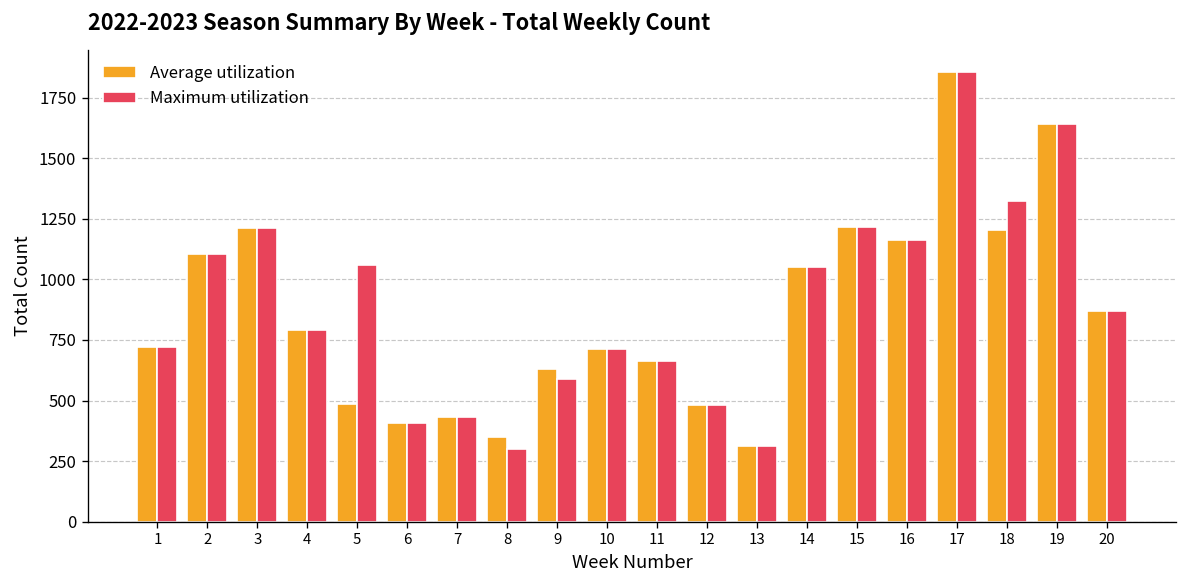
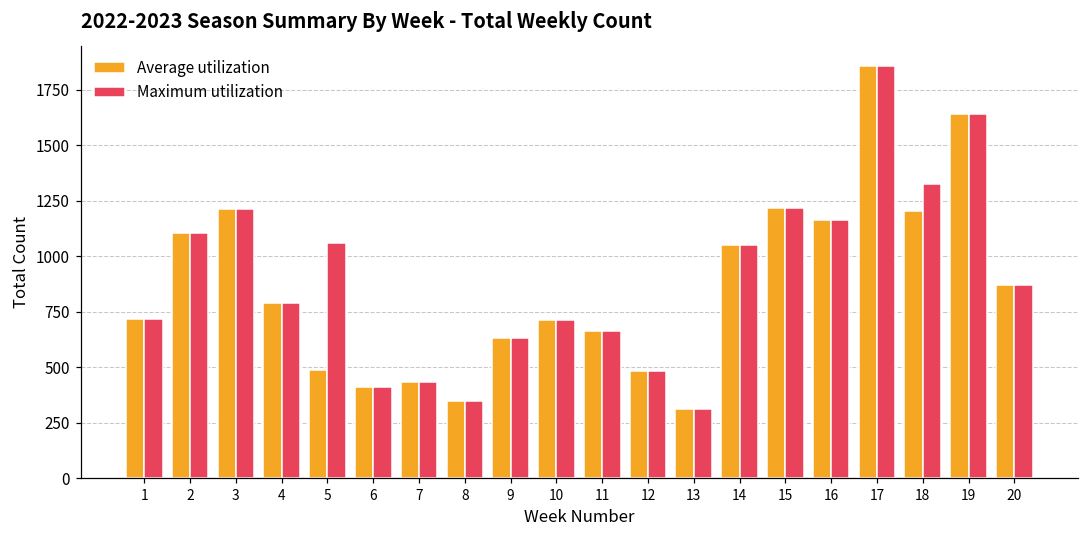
Maximum utilization, 8: 300 -> 350
Maximum utilization, 9: 590 -> 630
